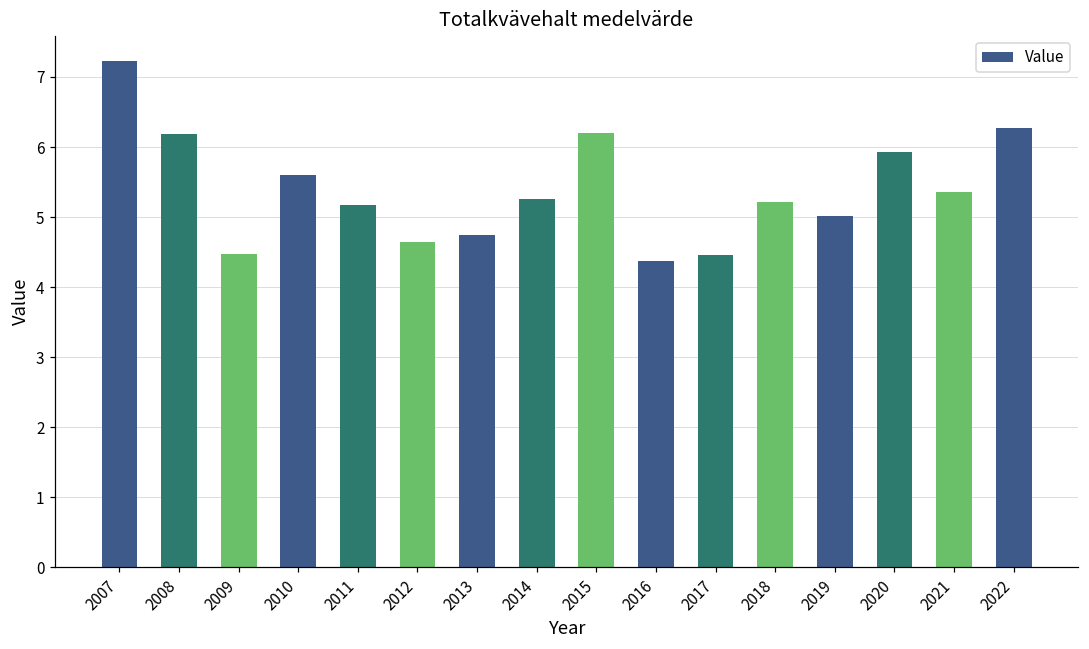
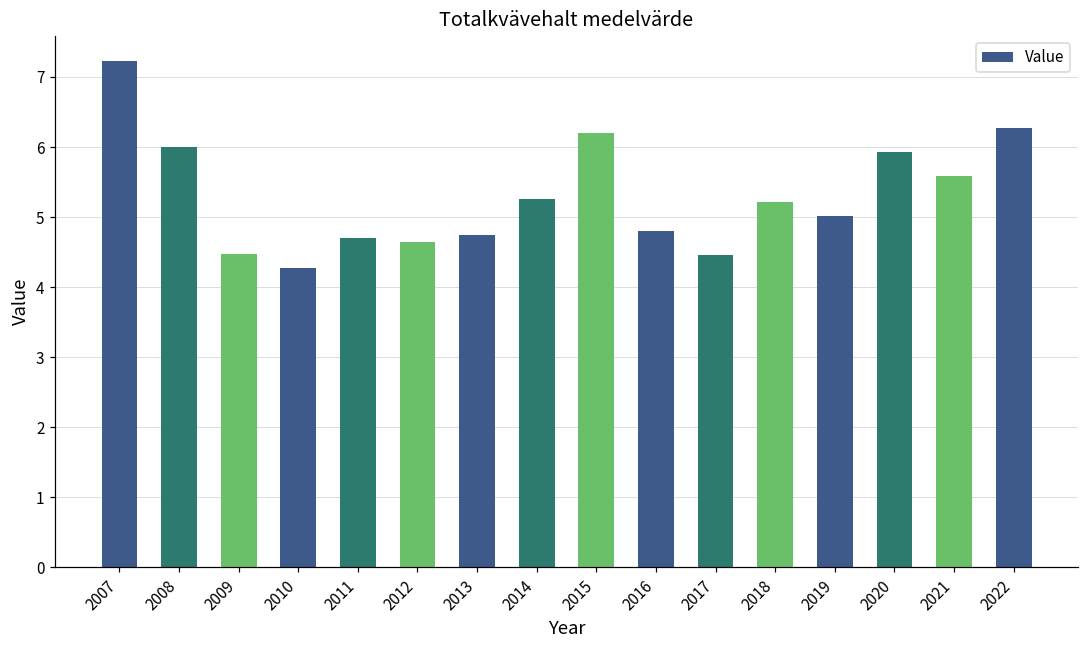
2008: 6.2 -> 6.0
2010: 5.6 -> 4.3
2011: 5.2 -> 4.7
2016: 4.4 -> 4.8
2021: 5.4 -> 5.6
